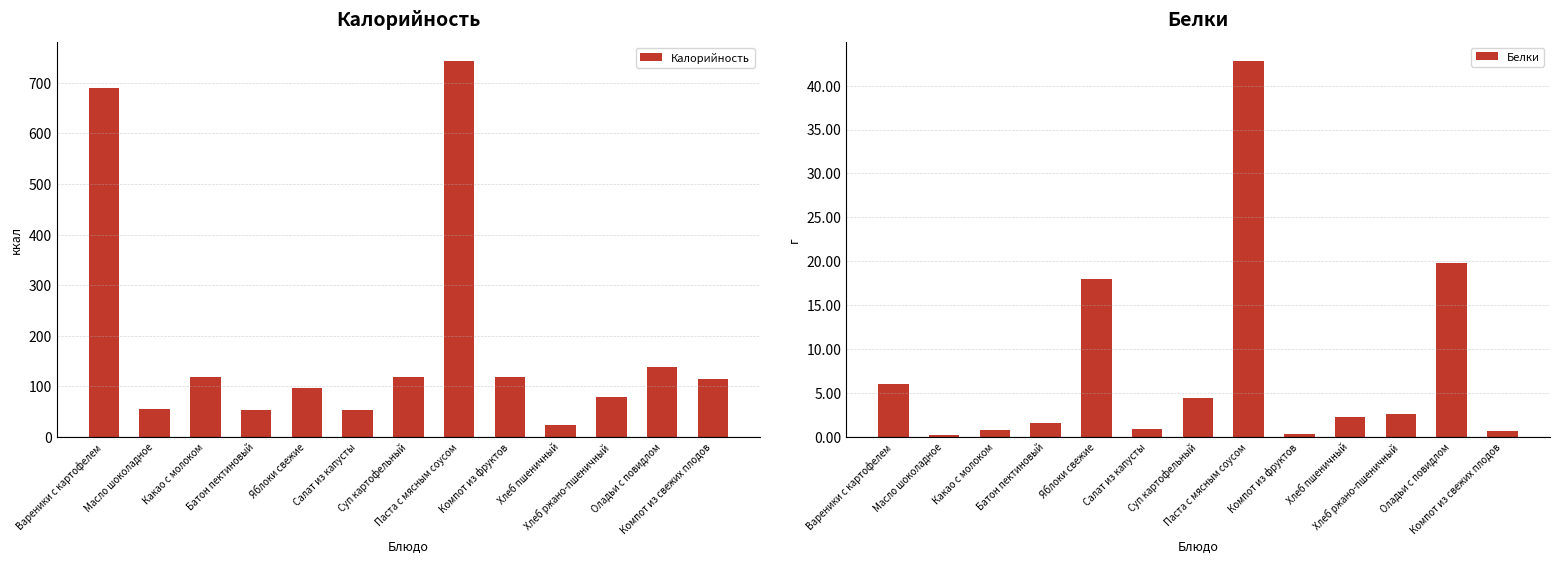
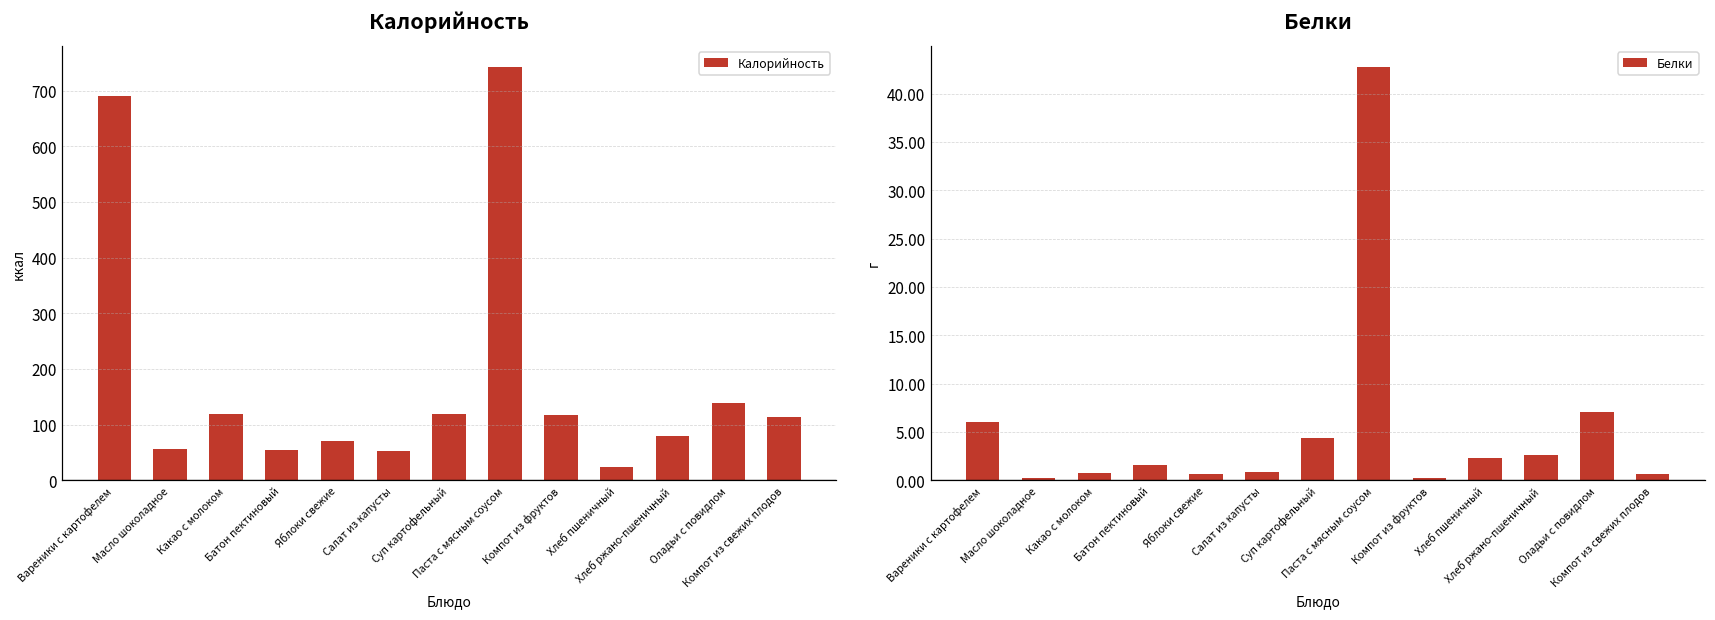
Калорийность, Яблоки свежие: 100 -> 70
Белки, Яблоки свежие: 18 -> 1
Белки, Оладьи с повидлом: 20 -> 7
